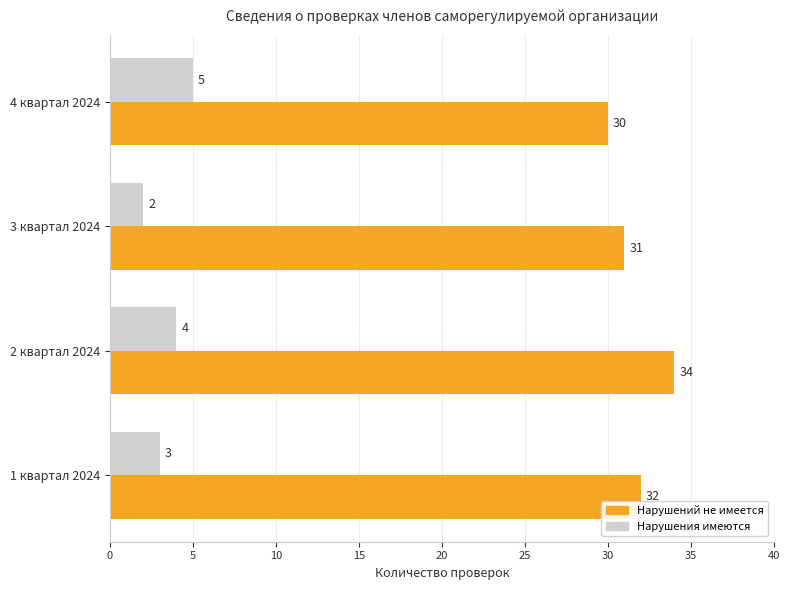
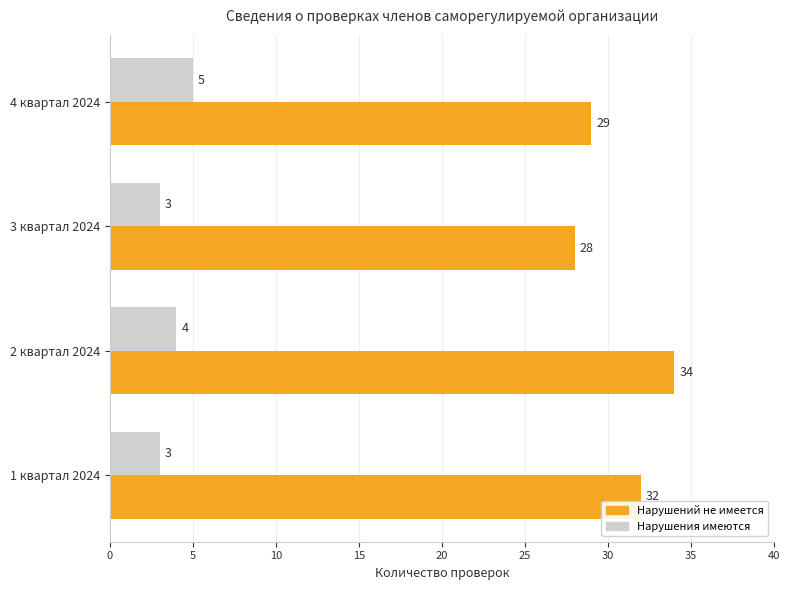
Нарушений не имеется, 4 квартал 2024: 30 -> 29
Нарушения имеются, 3 квартал 2024: 2 -> 3
Нарушений не имеется, 3 квартал 2024: 31 -> 28
